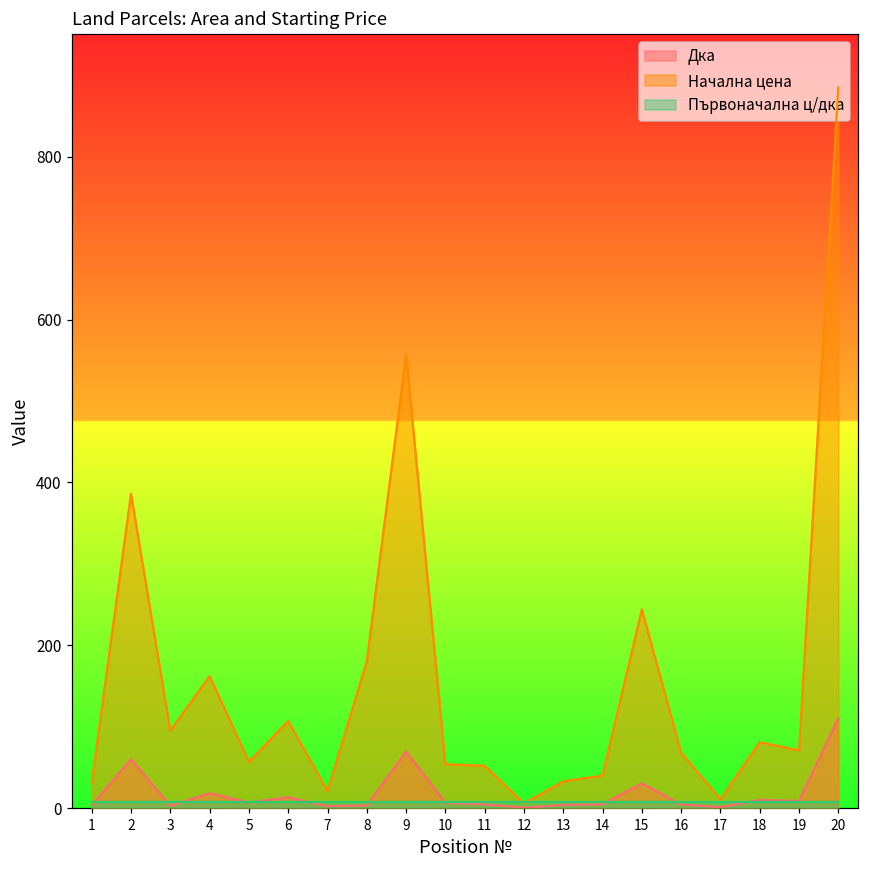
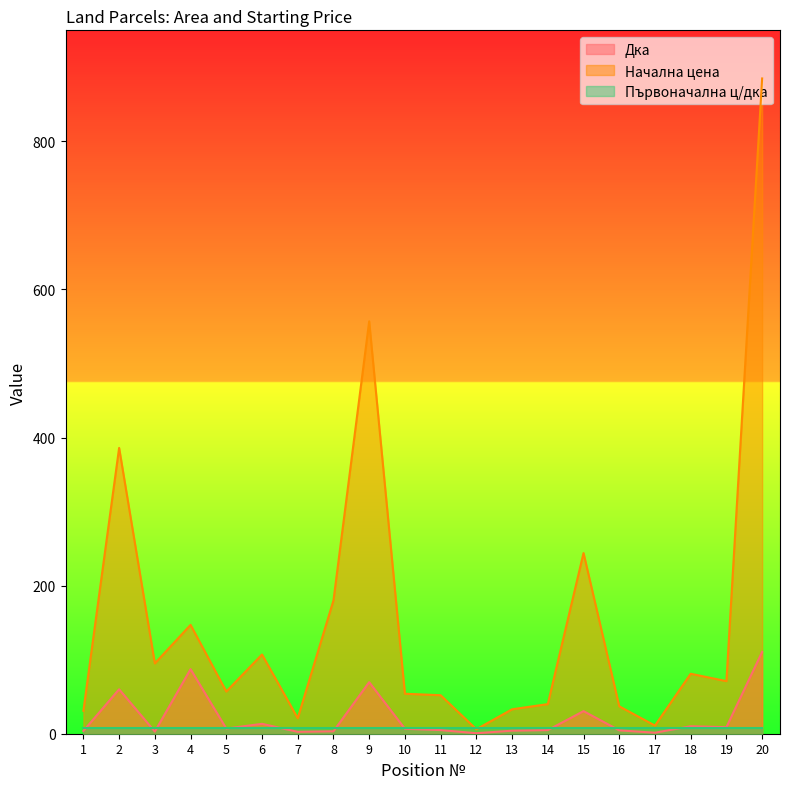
Дка, 4: 20 -> 90
Начална цена, 4: 160 -> 150
Начална цена, 16: 70 -> 40
